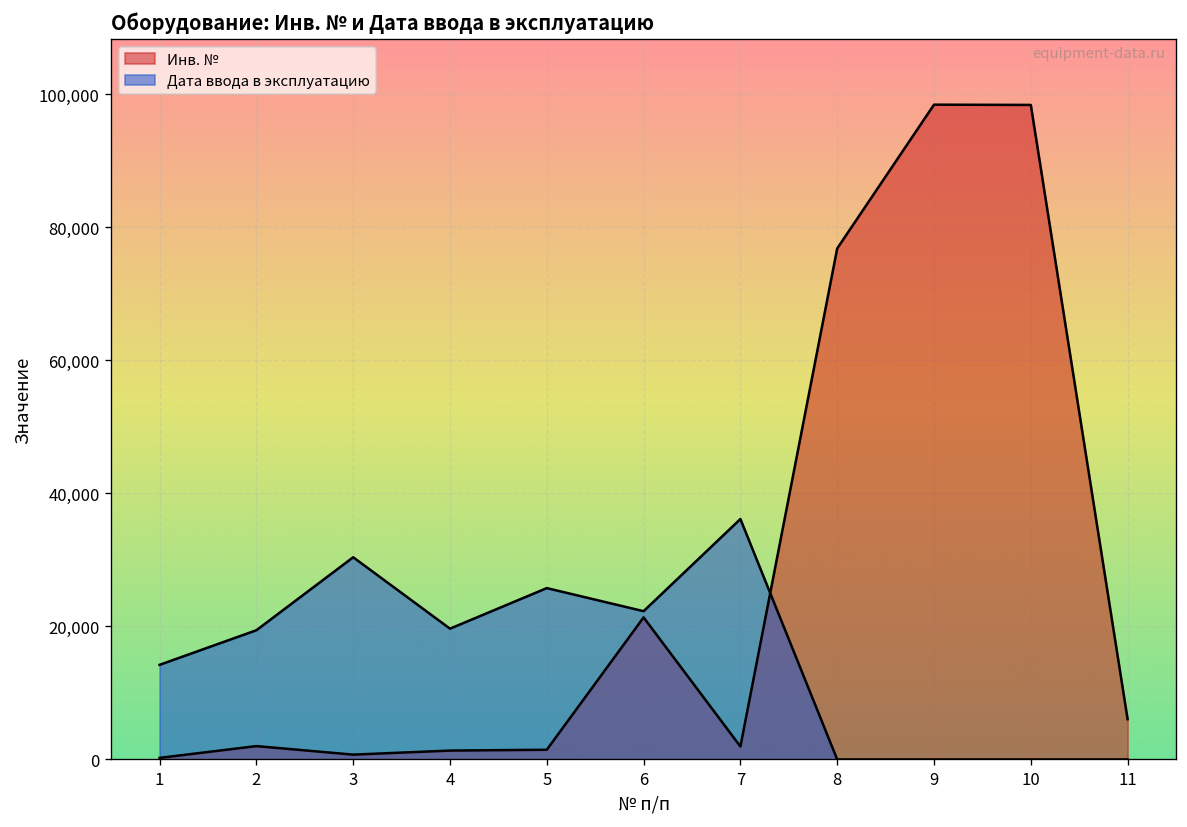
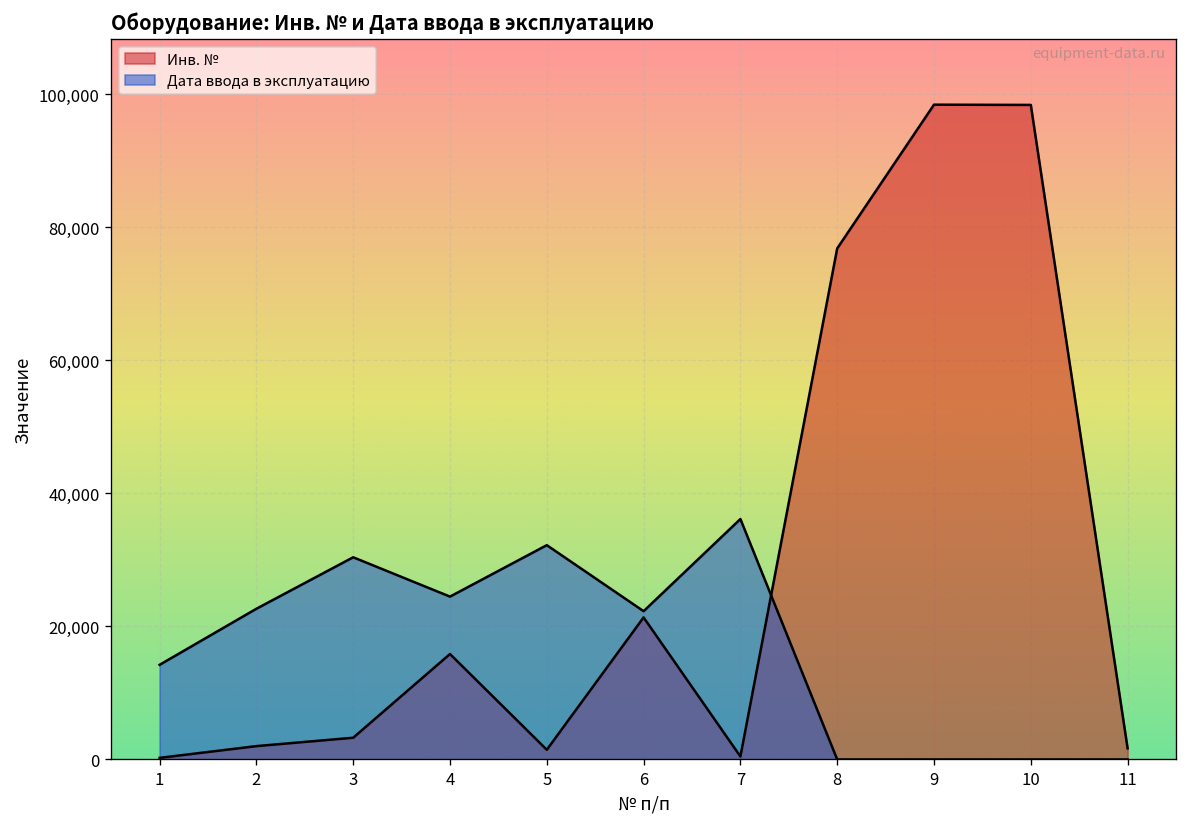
Дата ввода в эксплуатацию, 2: 19,000 -> 23,000
Инв. №, 3: 1,000 -> 3,000
Инв. №, 4: 1,000 -> 16,000
Дата ввода в эксплуатацию, 4: 20,000 -> 24,000
Дата ввода в эксплуатацию, 5: 26,000 -> 32,000
Инв. №, 7: 2,000 -> 0
Инв. №, 11: 6,000 -> 2,000
